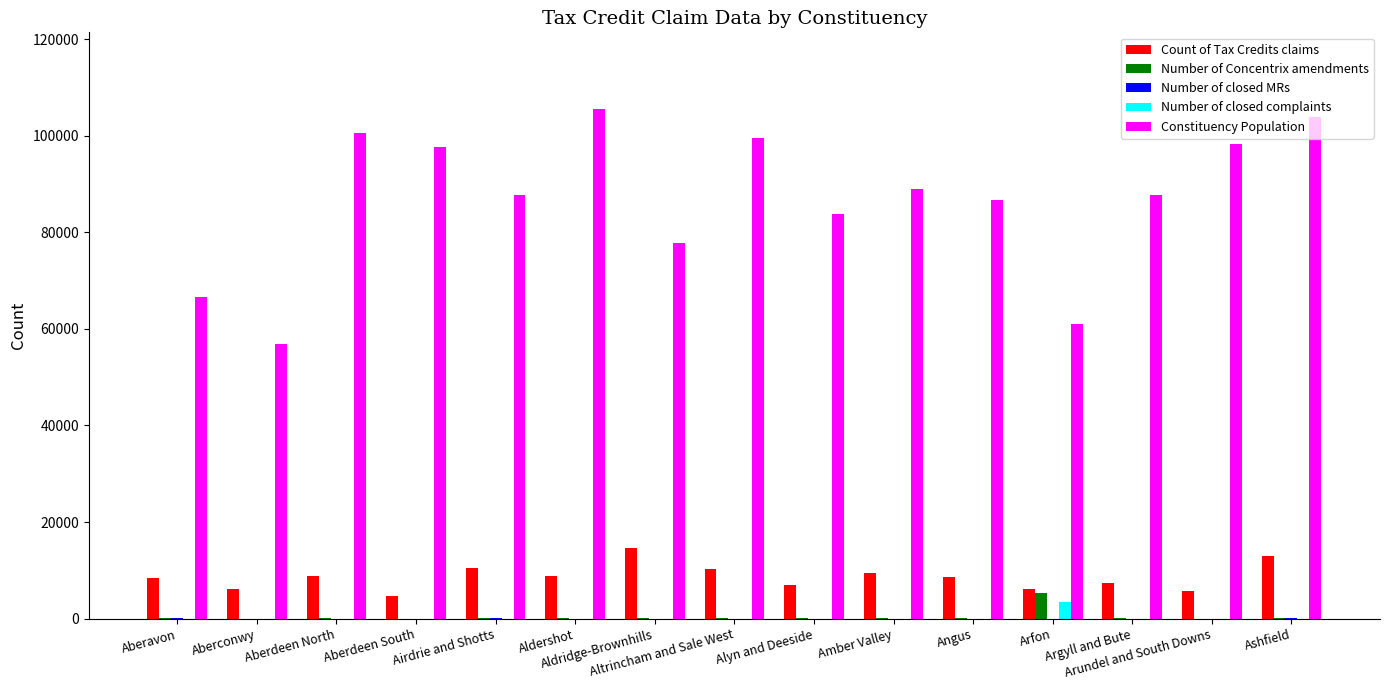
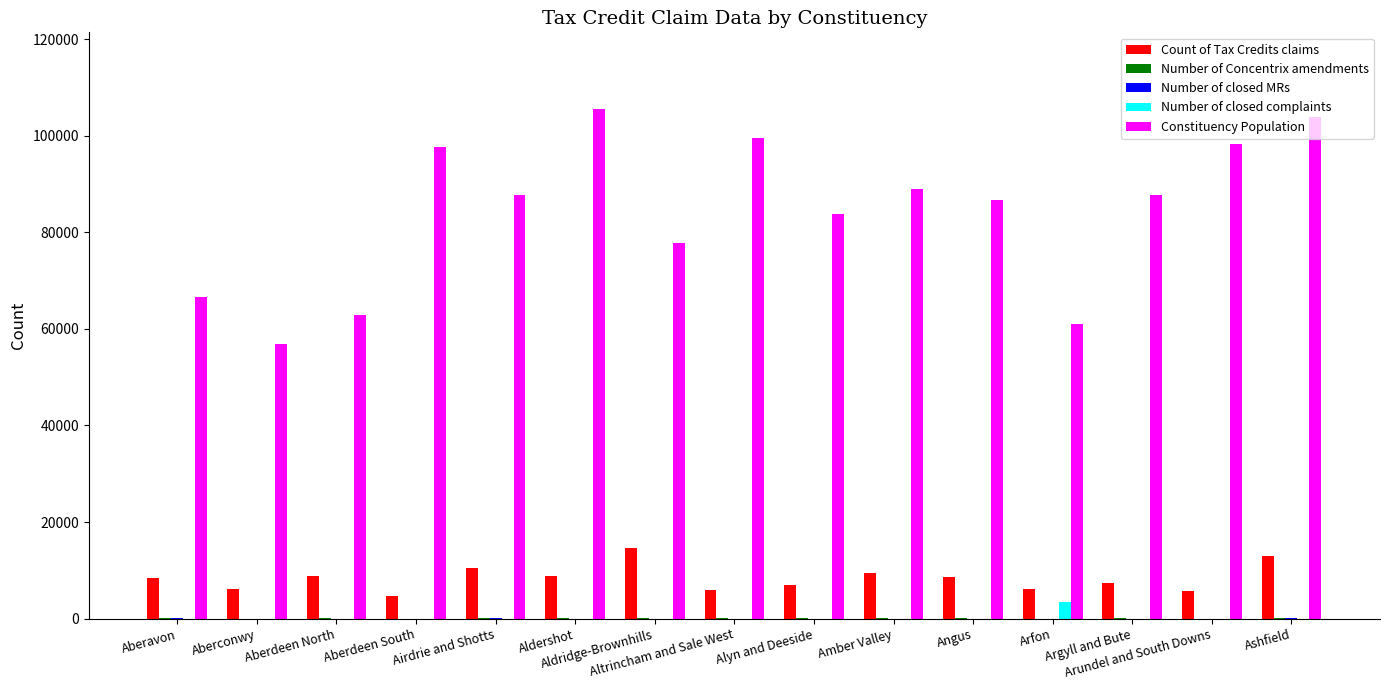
Constituency Population, Aberdeen North: 101000 -> 63000
Count of Tax Credits claims, Altrincham and Sale West: 10000 -> 6000
Number of Concentrix amendments, Arfon: 5000 -> 0
